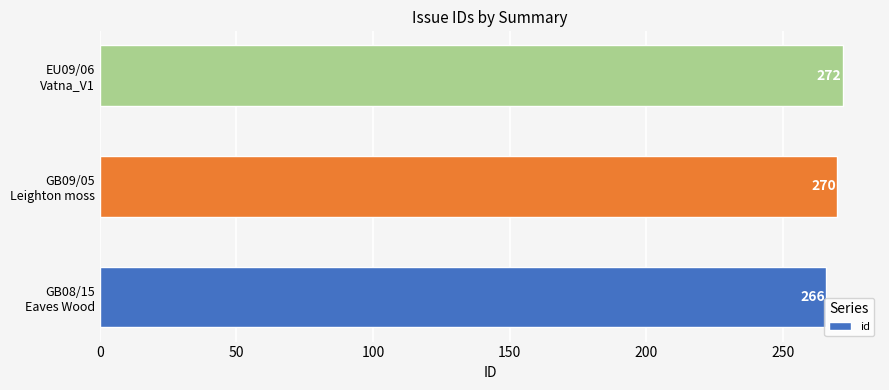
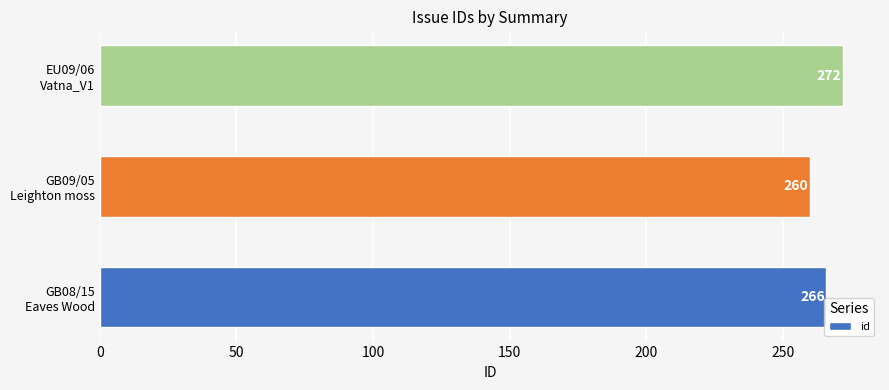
GB09/05 Leighton moss: 270 -> 260
